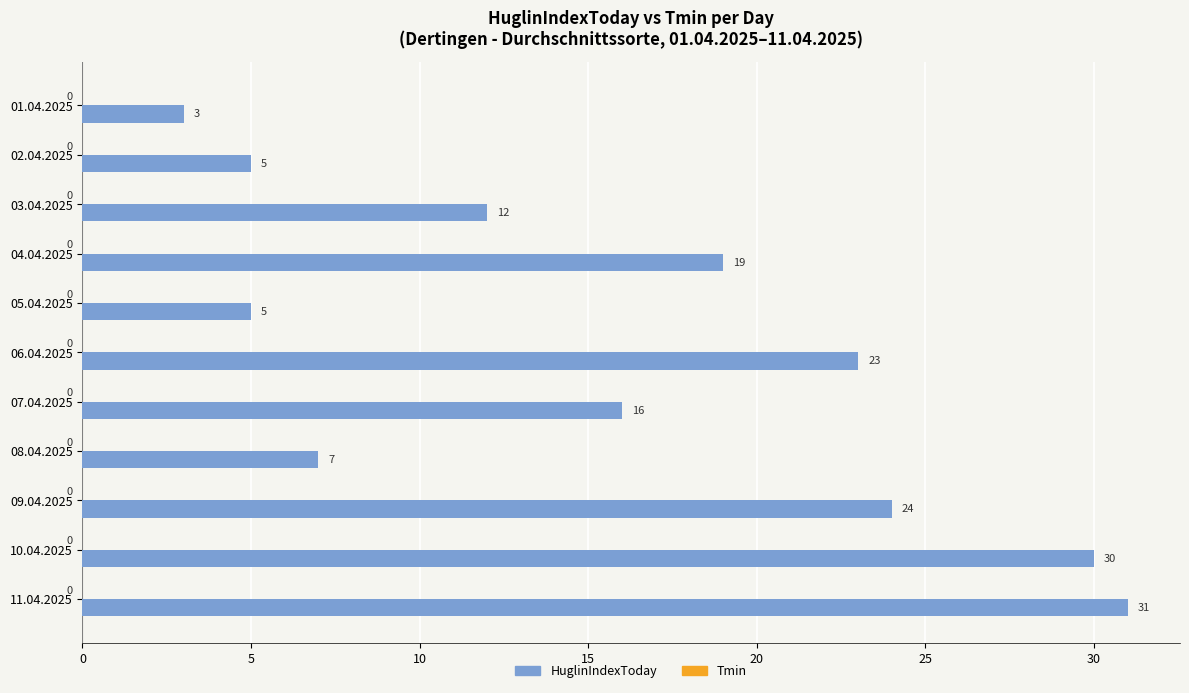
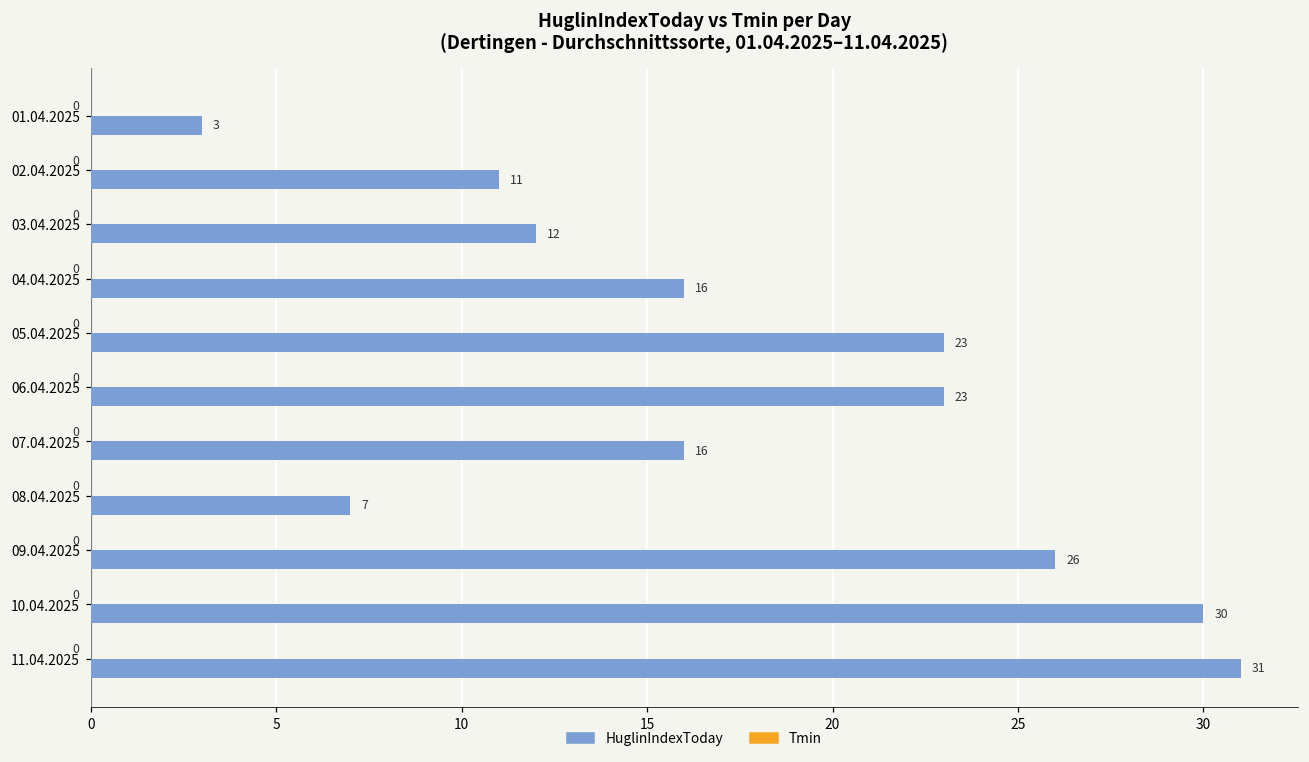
HuglinIndexToday, 02.04.2025: 5 -> 11
HuglinIndexToday, 04.04.2025: 19 -> 16
HuglinIndexToday, 05.04.2025: 5 -> 23
HuglinIndexToday, 09.04.2025: 24 -> 26
